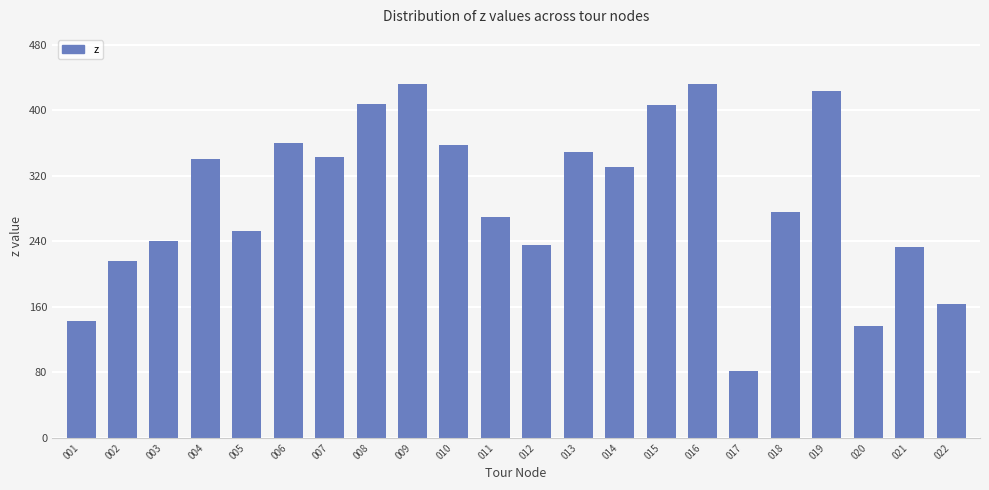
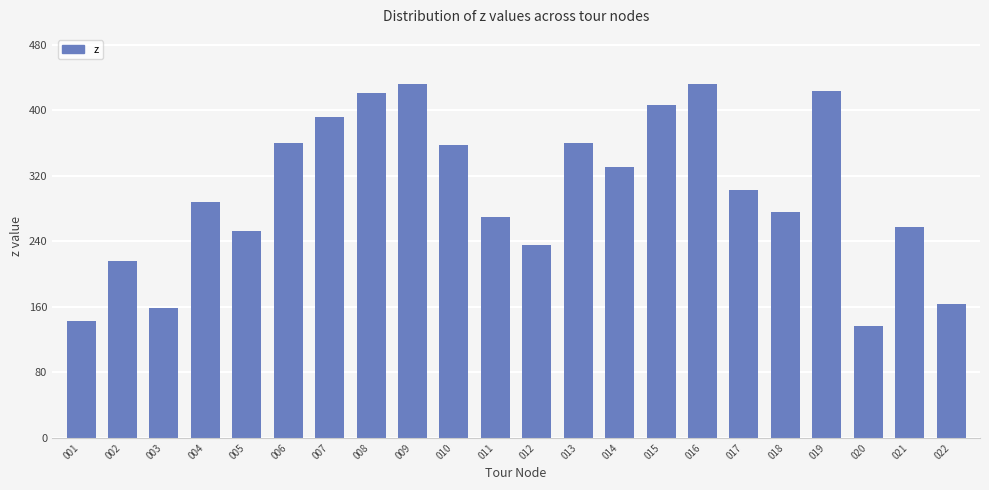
003: 240 -> 160
004: 340 -> 290
007: 340 -> 390
008: 410 -> 420
013: 350 -> 360
017: 80 -> 300
021: 230 -> 260
